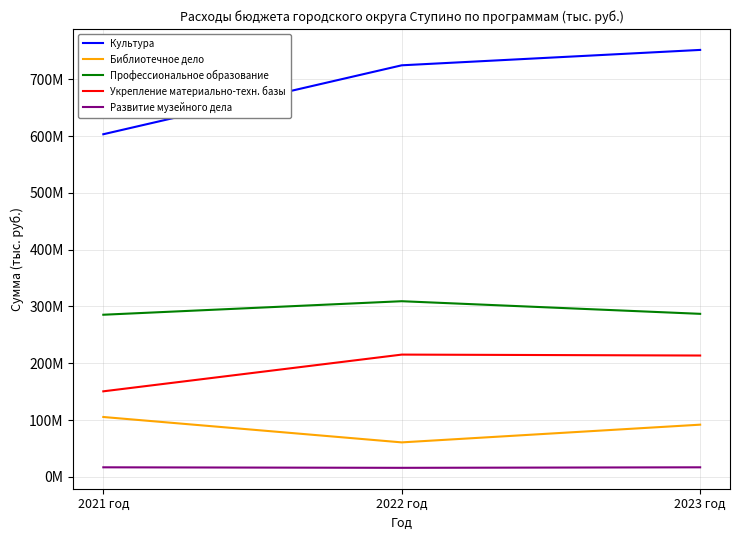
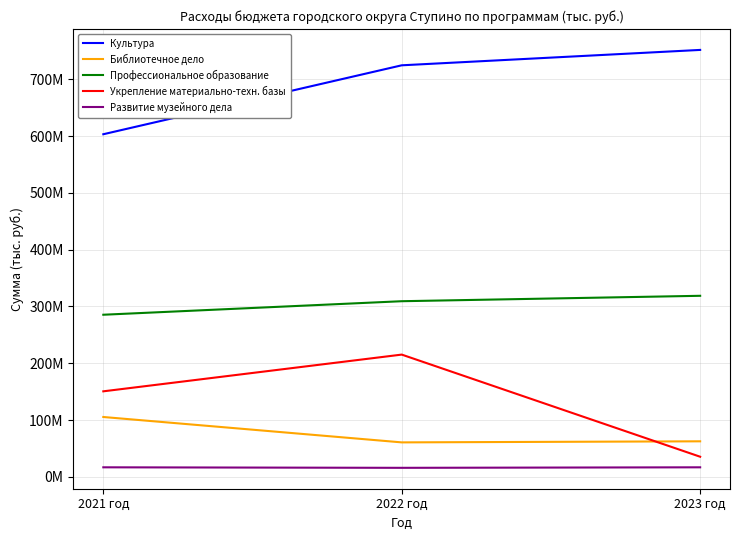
Библиотечное дело, 2023 год: 90000000 -> 60000000
Профессиональное образование, 2023 год: 290000000 -> 320000000
Укрепление материально-техн. базы, 2023 год: 210000000 -> 40000000
